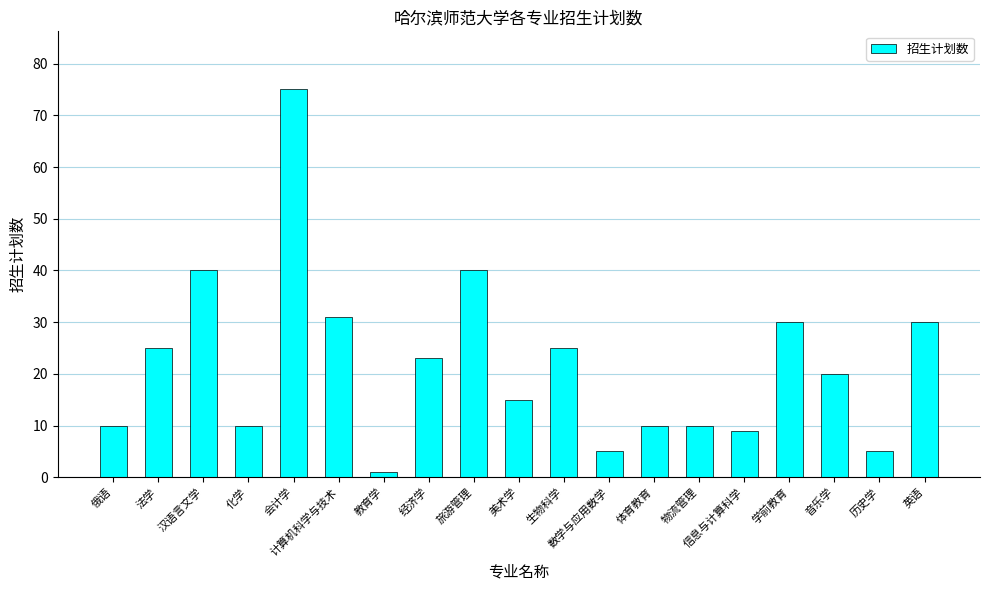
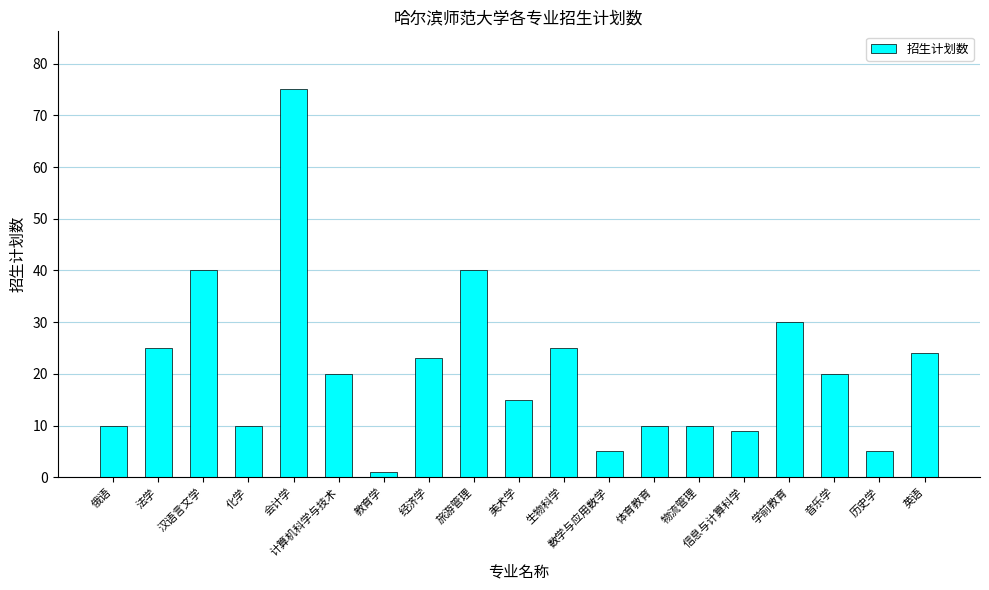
计算机科学与技术: 31 -> 20
英语: 30 -> 24
